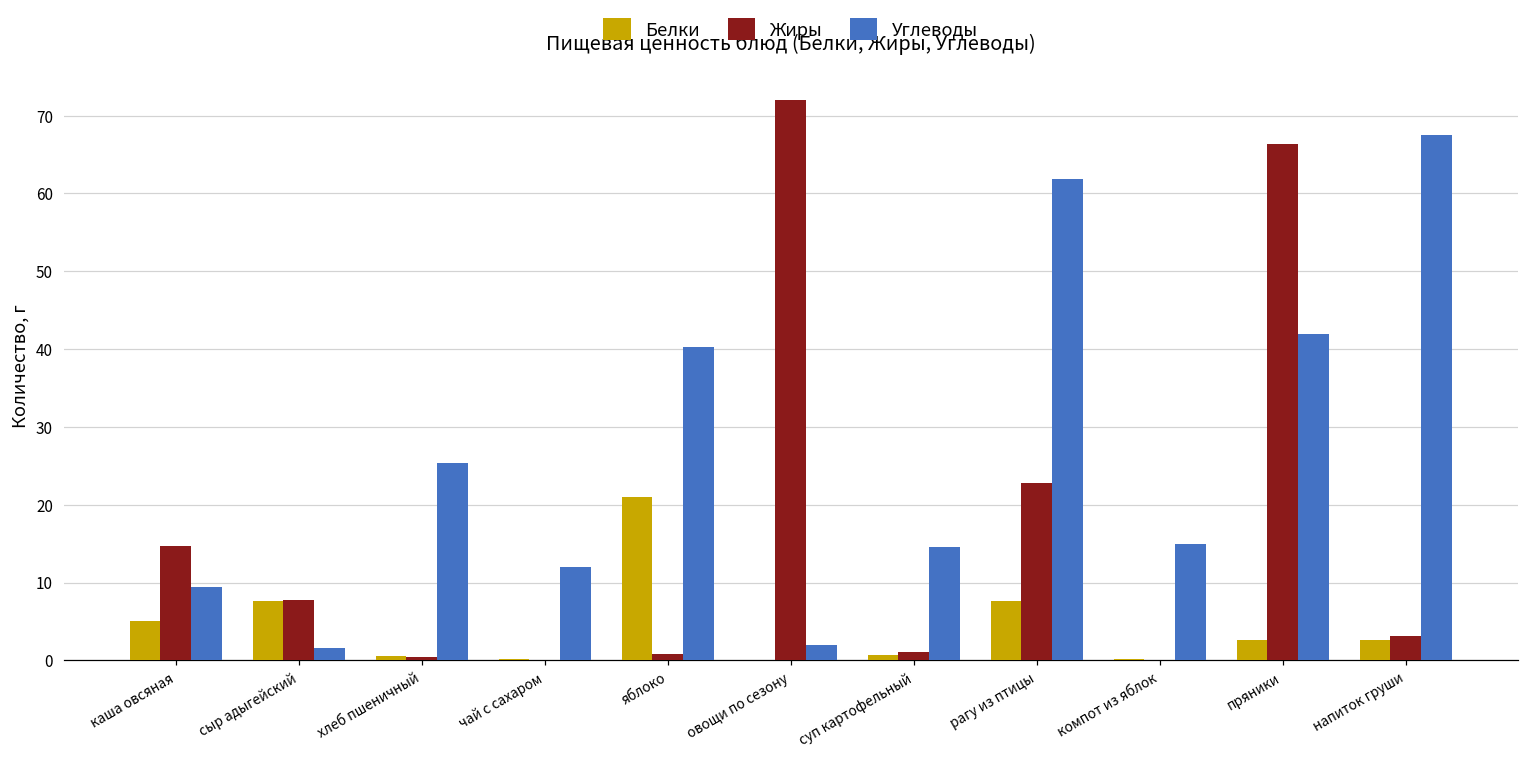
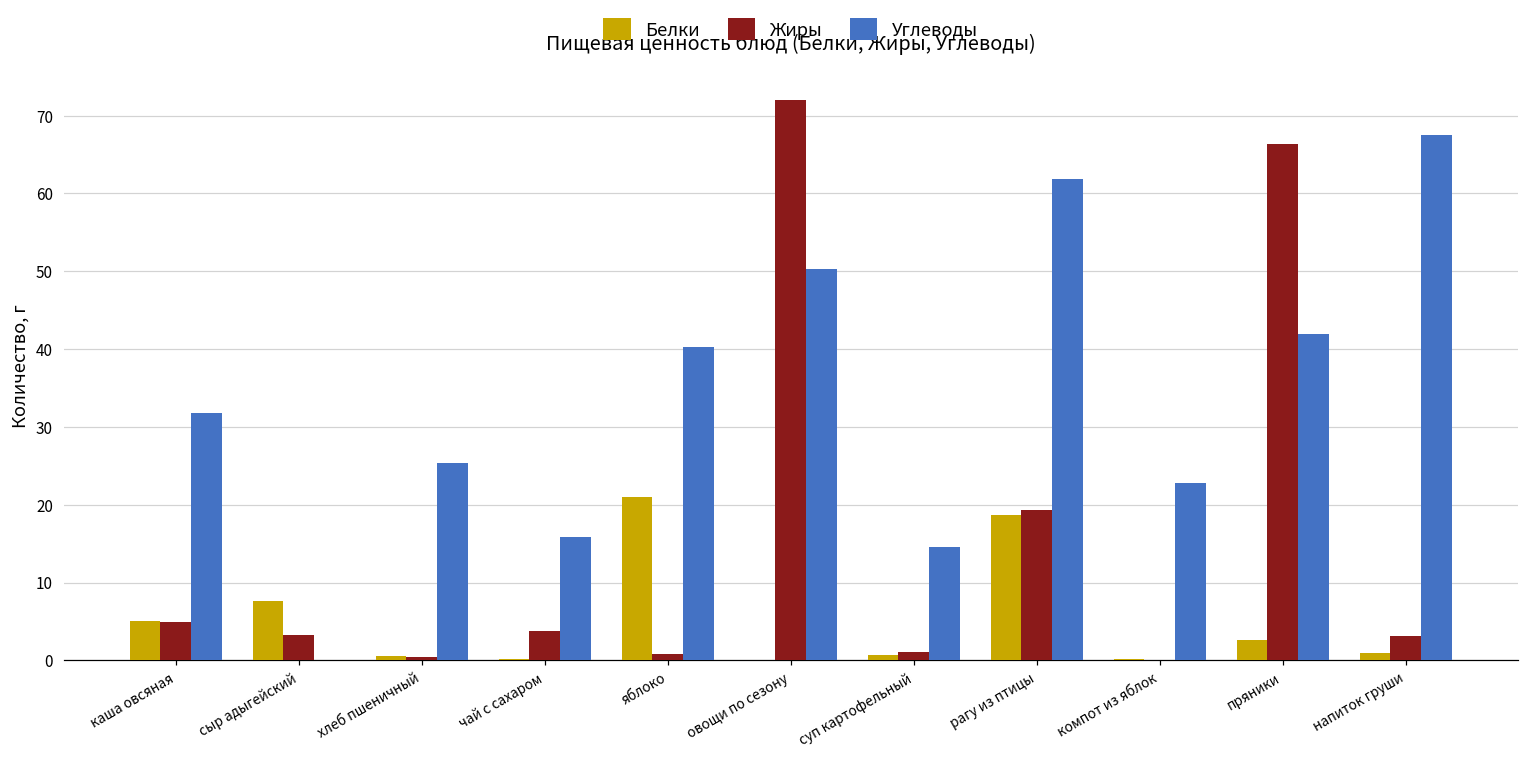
Жиры, каша овсяная: 15 -> 5
Углеводы, каша овсяная: 9 -> 32
Жиры, сыр адыгейский: 8 -> 3
Углеводы, сыр адыгейский: 2 -> 0
Жиры, чай с сахаром: 0 -> 4
Углеводы, чай с сахаром: 12 -> 16
Углеводы, овощи по сезону: 2 -> 50
Белки, рагу из птицы: 8 -> 19
Жиры, рагу из птицы: 23 -> 19
Углеводы, компот из яблок: 15 -> 23
Белки, напиток груши: 3 -> 1
